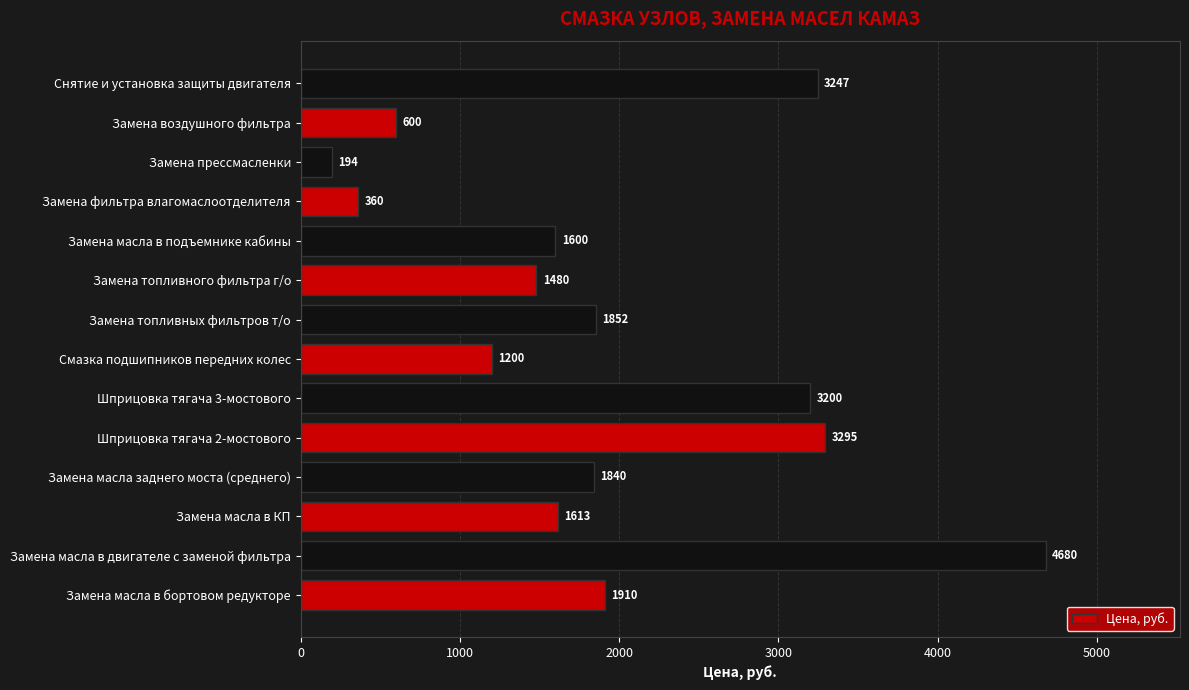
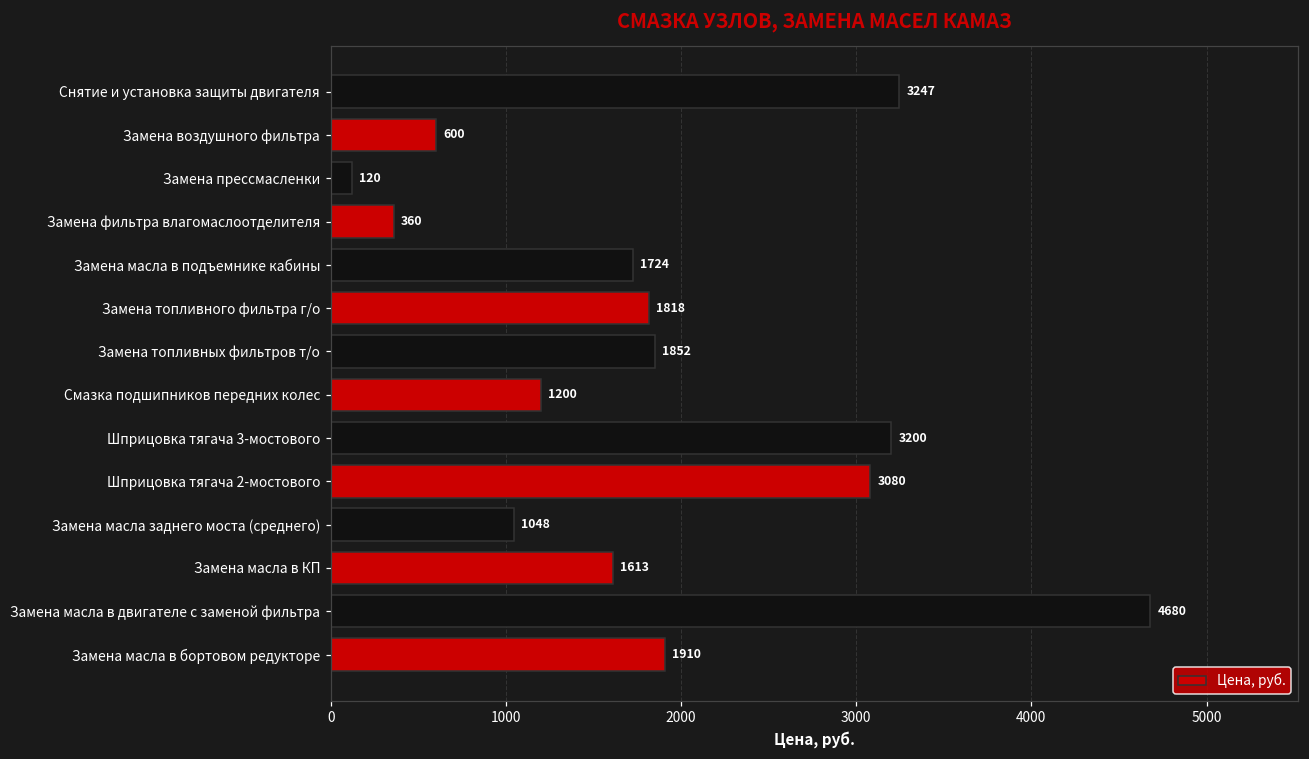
Замена прессмасленки: 194 -> 120
Замена масла в подъемнике кабины: 1600 -> 1724
Замена топливного фильтра г/о: 1480 -> 1818
Шприцовка тягача 2-мостового: 3295 -> 3080
Замена масла заднего моста (среднего): 1840 -> 1048
